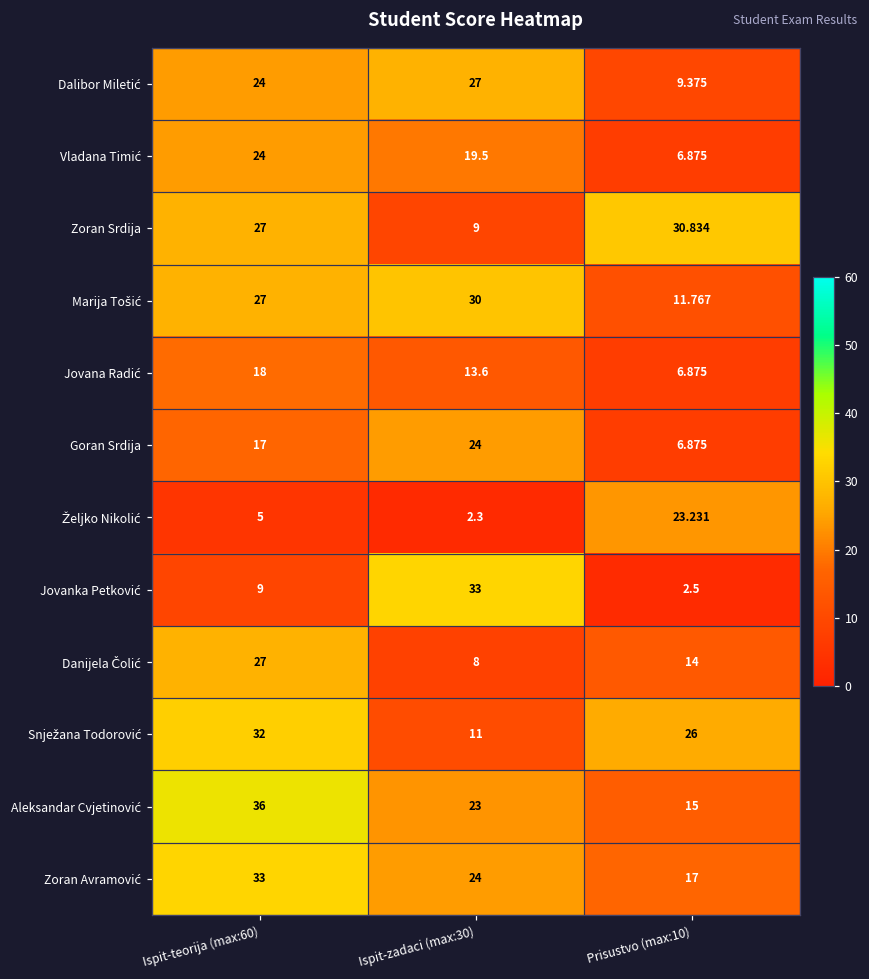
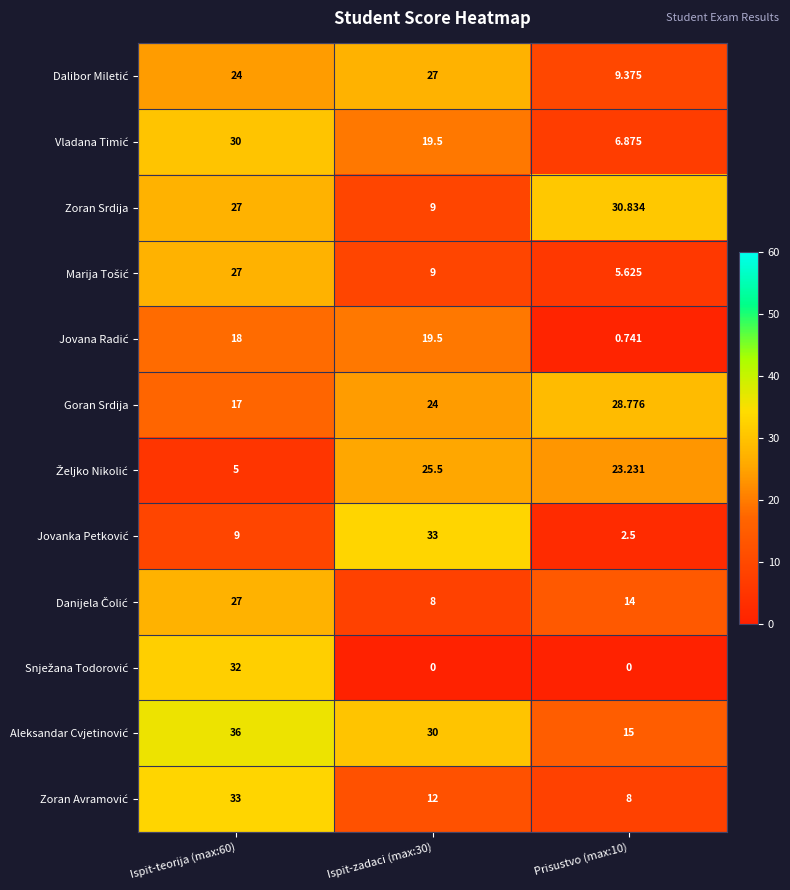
Vladana Timić, Ispit-teorija (max:60): 24 -> 30
Marija Tošić, Ispit-zadaci (max:30): 30 -> 9
Marija Tošić, Prisustvo (max:10): 11.767 -> 5.625
Jovana Radić, Ispit-zadaci (max:30): 13.6 -> 19.5
Jovana Radić, Prisustvo (max:10): 6.875 -> 0.741
Goran Srdija, Prisustvo (max:10): 6.875 -> 28.776
Željko Nikolić, Ispit-zadaci (max:30): 2.3 -> 25.5
Snježana Todorović, Ispit-zadaci (max:30): 11 -> 0
Snježana Todorović, Prisustvo (max:10): 26 -> 0
Aleksandar Cvjetinović, Ispit-zadaci (max:30): 23 -> 30
Zoran Avramović, Ispit-zadaci (max:30): 24 -> 12
Zoran Avramović, Prisustvo (max:10): 17 -> 8
